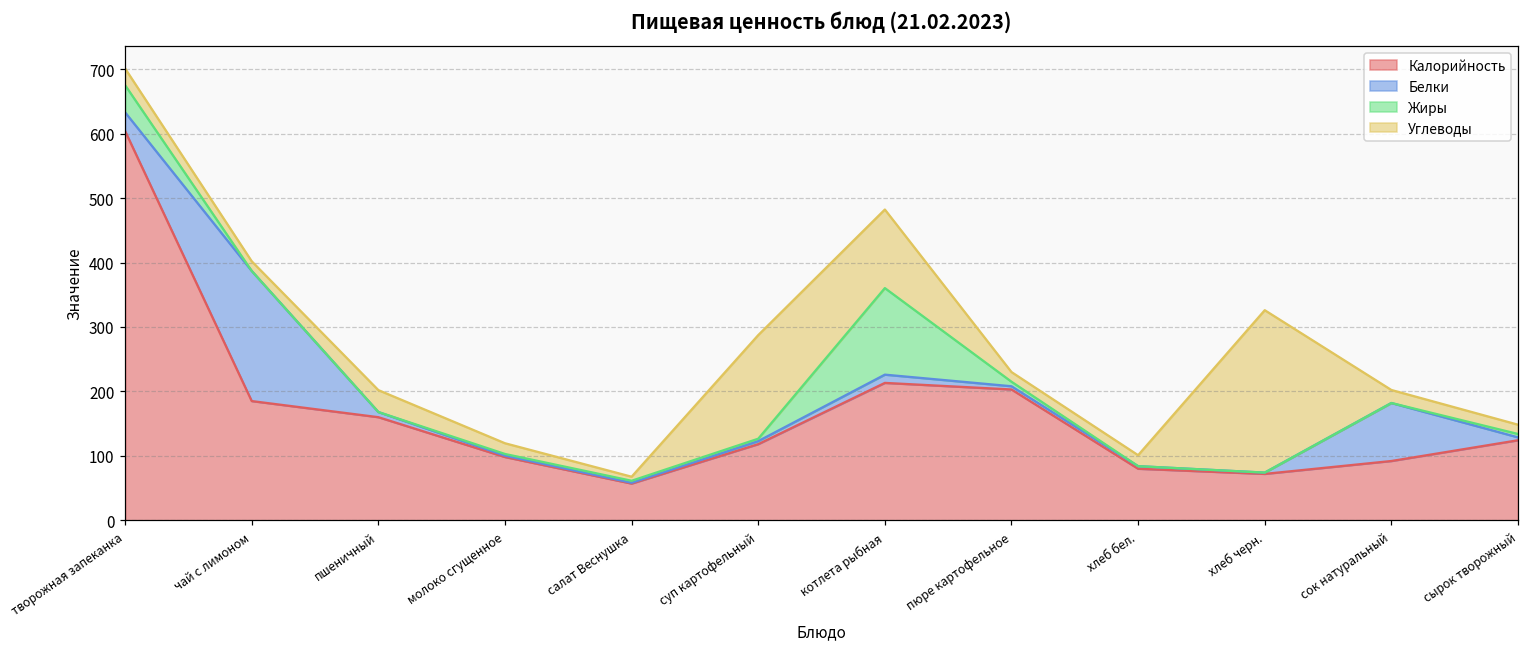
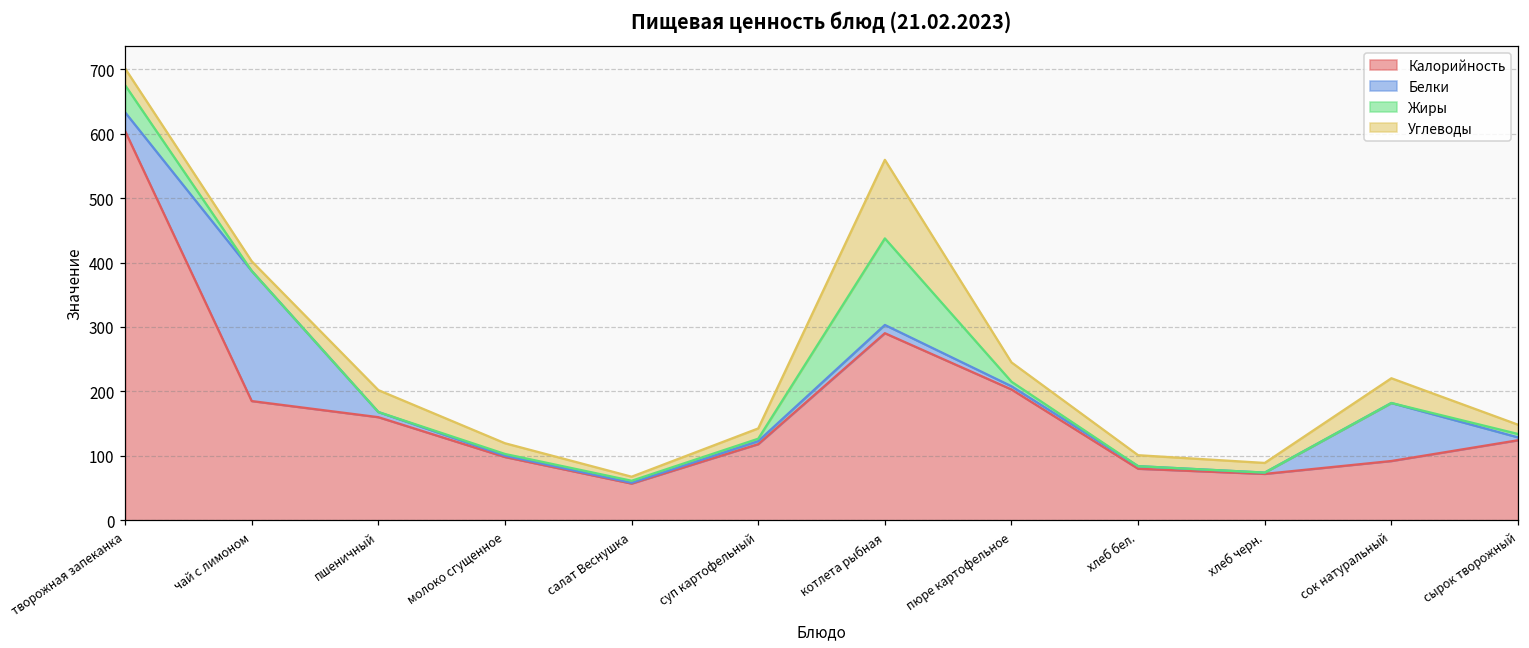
Углеводы, суп картофельный: 160 -> 20
Калорийность, котлета рыбная: 210 -> 290
Углеводы, пюре картофельное: 20 -> 30
Углеводы, хлеб черн.: 250 -> 20
Углеводы, сок натуральный: 20 -> 40
